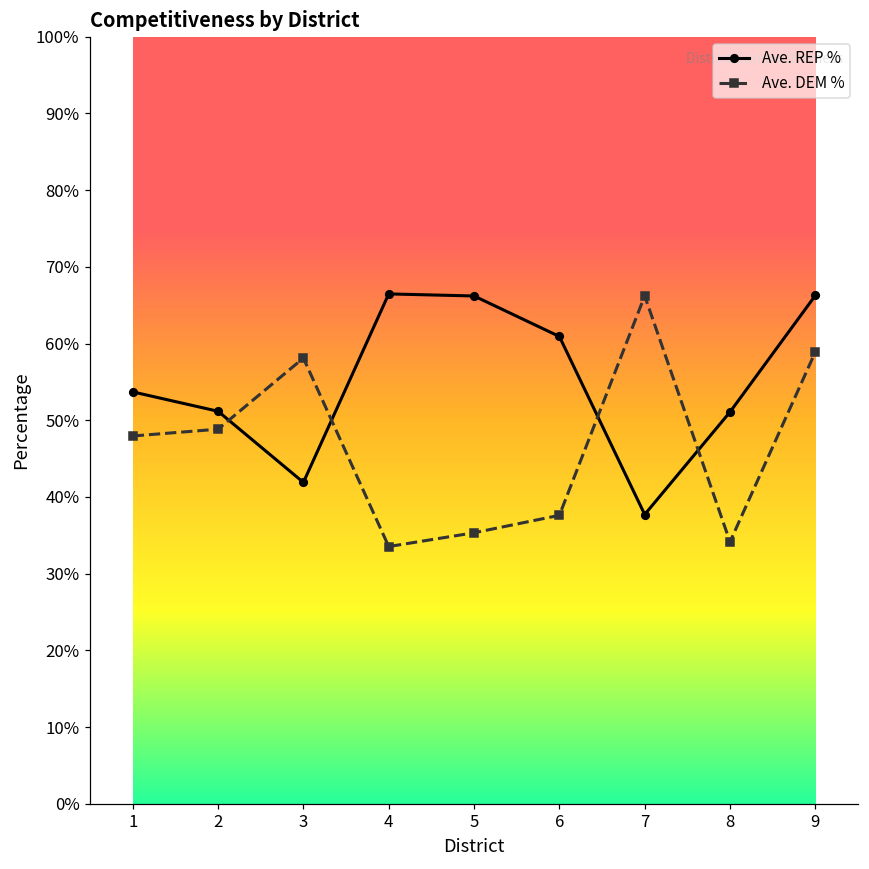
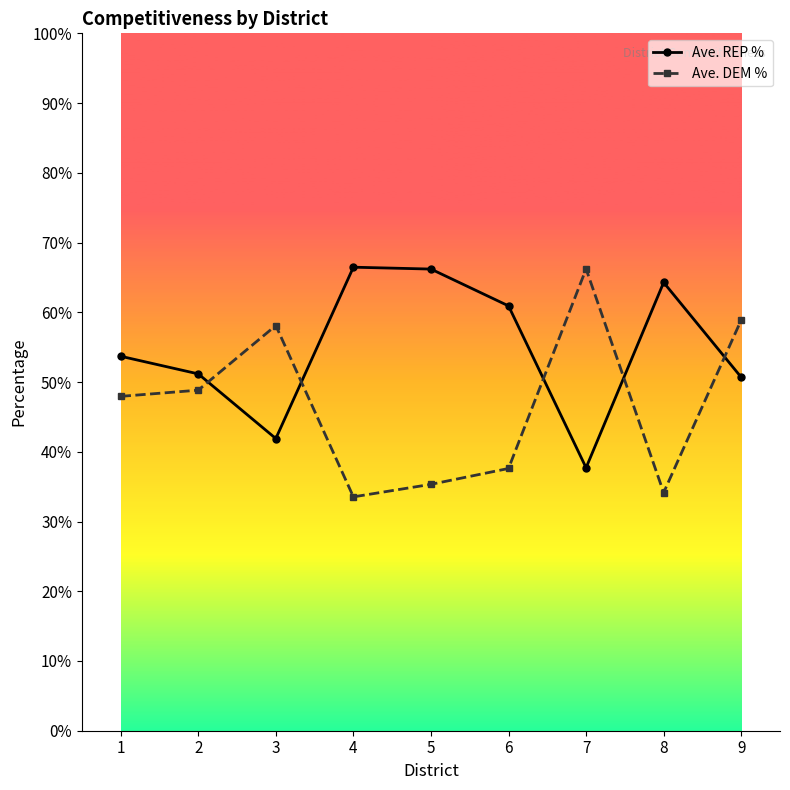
Ave. REP %, 8: 51% -> 64%
Ave. REP %, 9: 66% -> 51%
